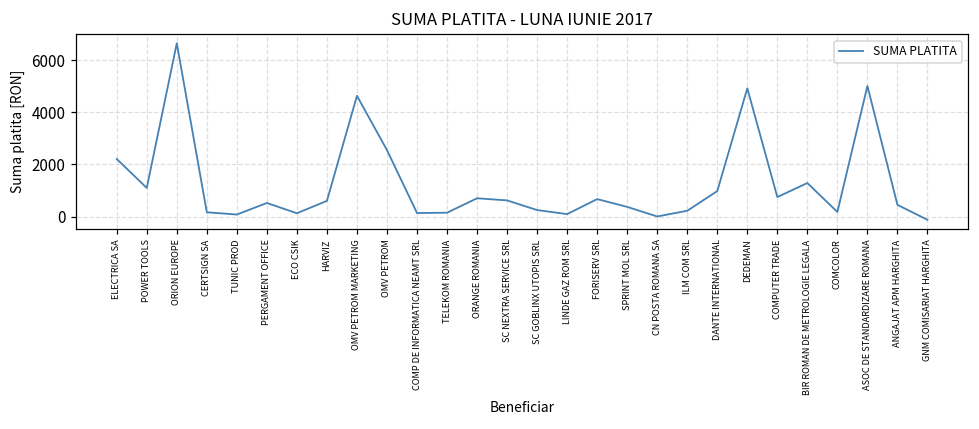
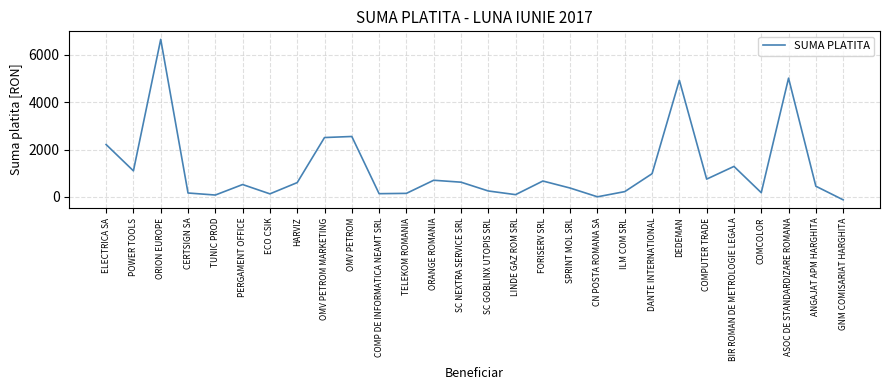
OMV PETROM MARKETING: 4600 -> 2500
